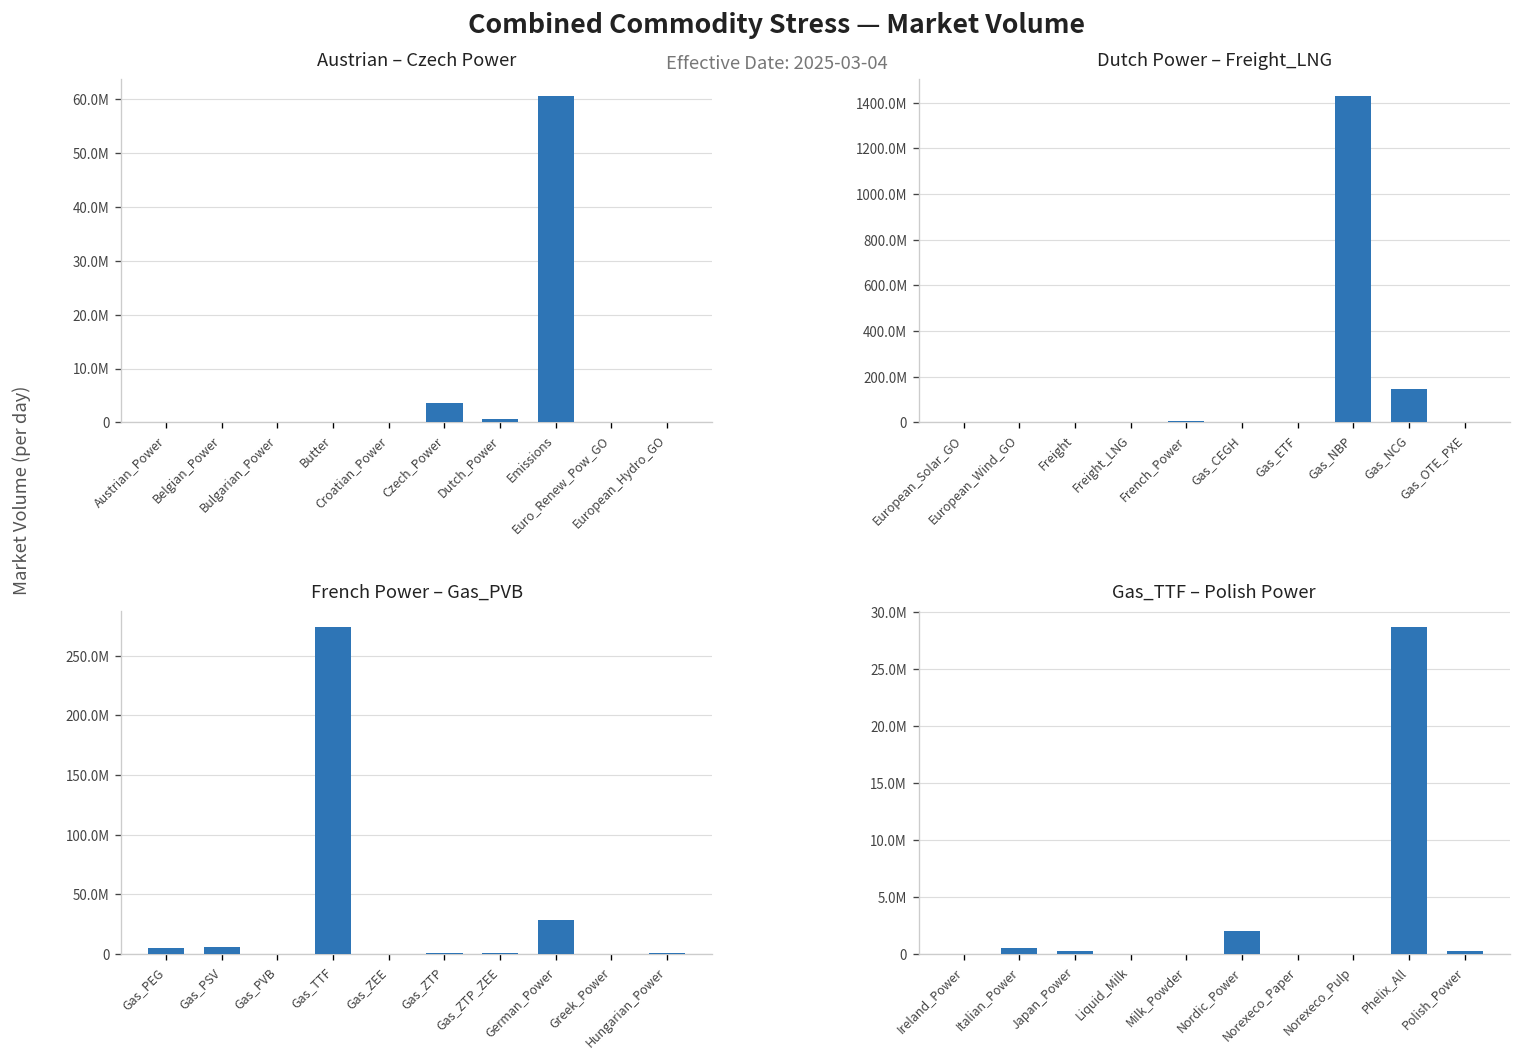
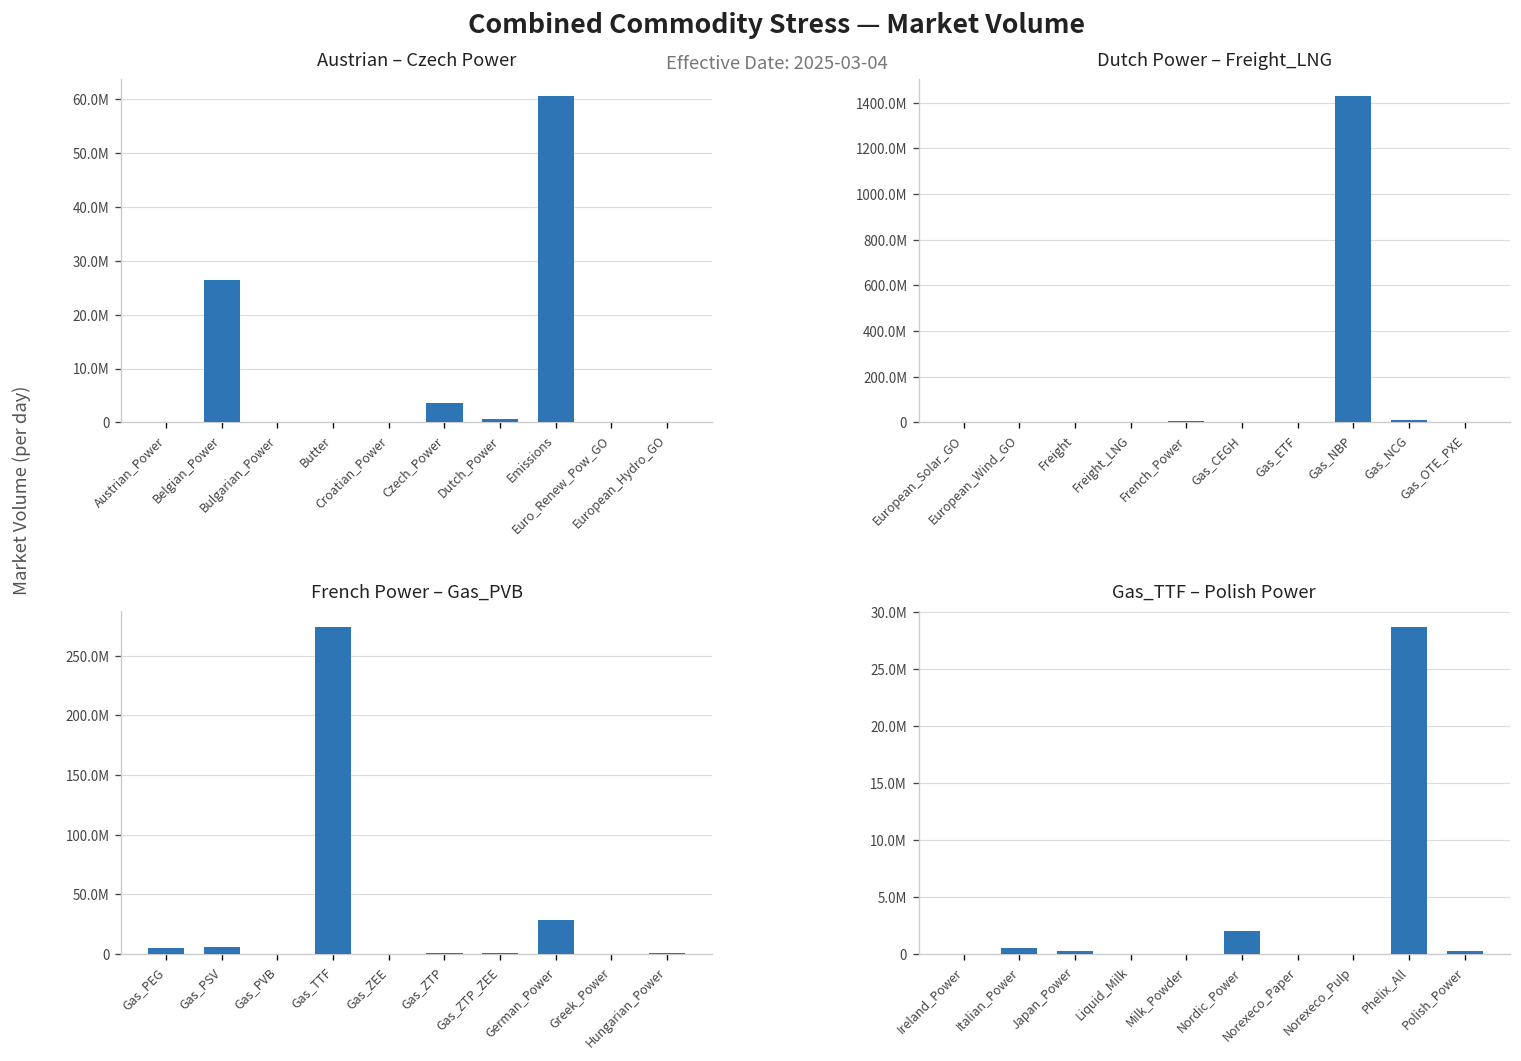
Austrian – Czech Power, Belgian_Power: 0 -> 27000000
Dutch Power – Freight_LNG, Gas_NCG: 150000000 -> 10000000
